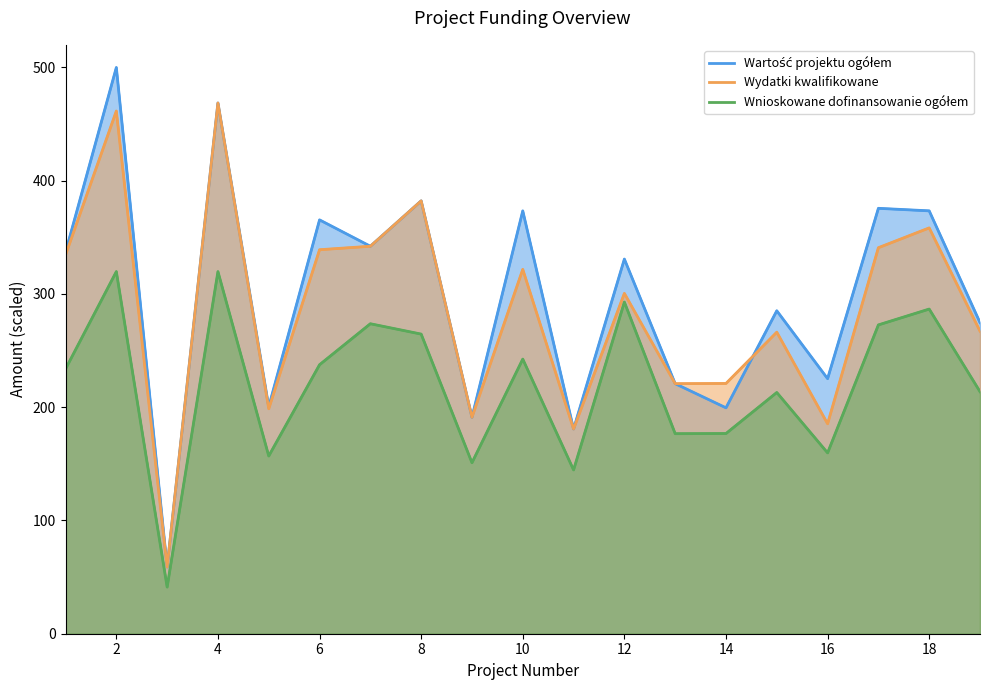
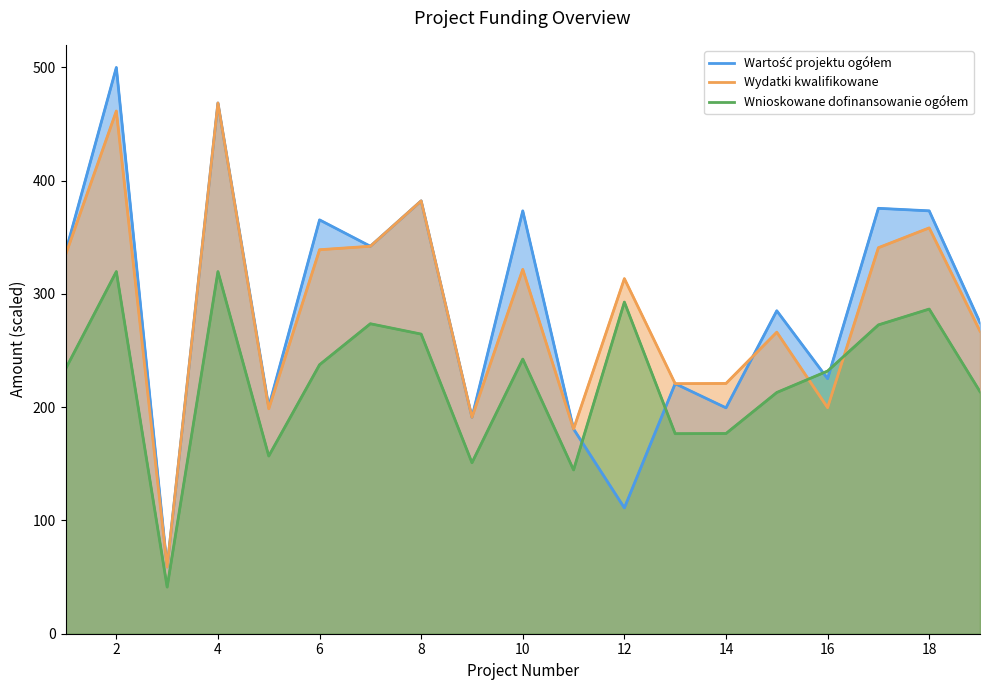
Wartość projektu ogółem, 12: 331 -> 111
Wydatki kwalifikowane, 12: 301 -> 314
Wydatki kwalifikowane, 16: 185 -> 200
Wnioskowane dofinansowanie ogółem, 16: 160 -> 232
